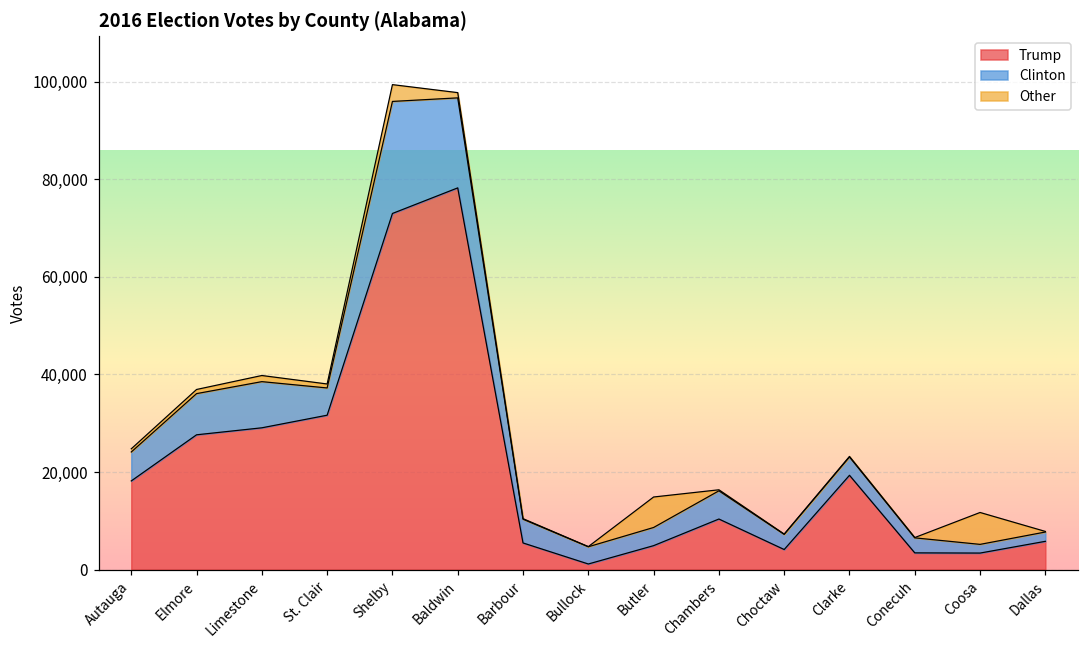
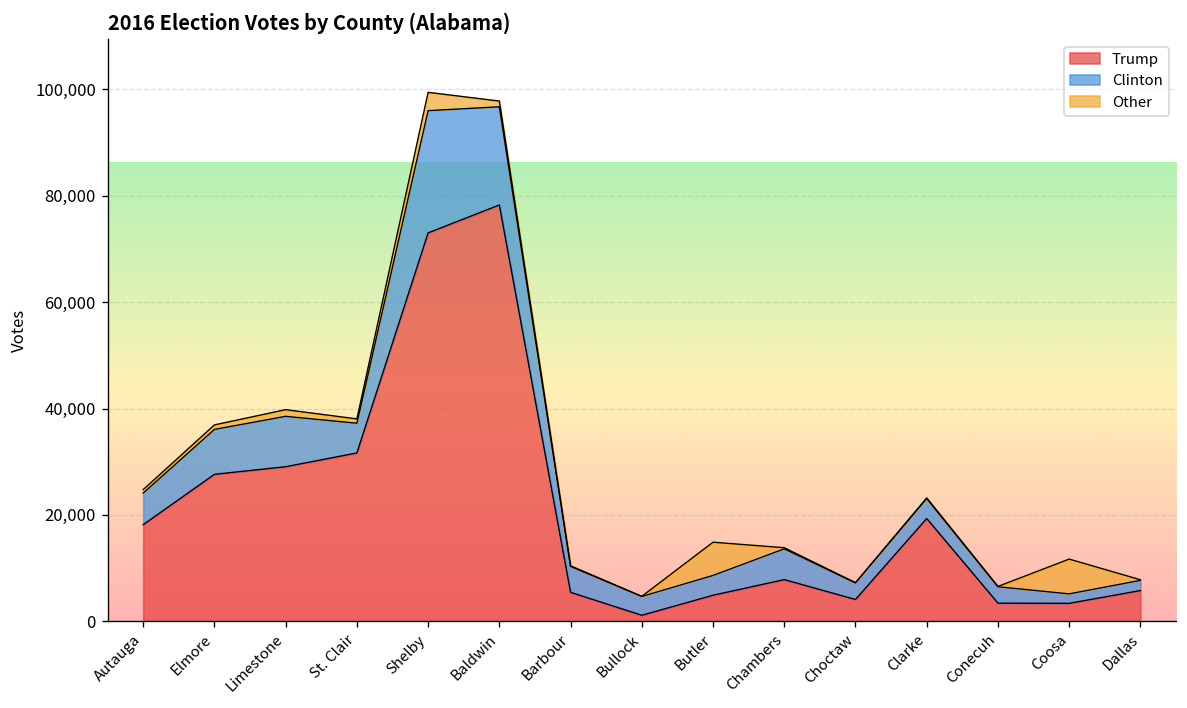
Trump, Chambers: 10,000 -> 8,000
